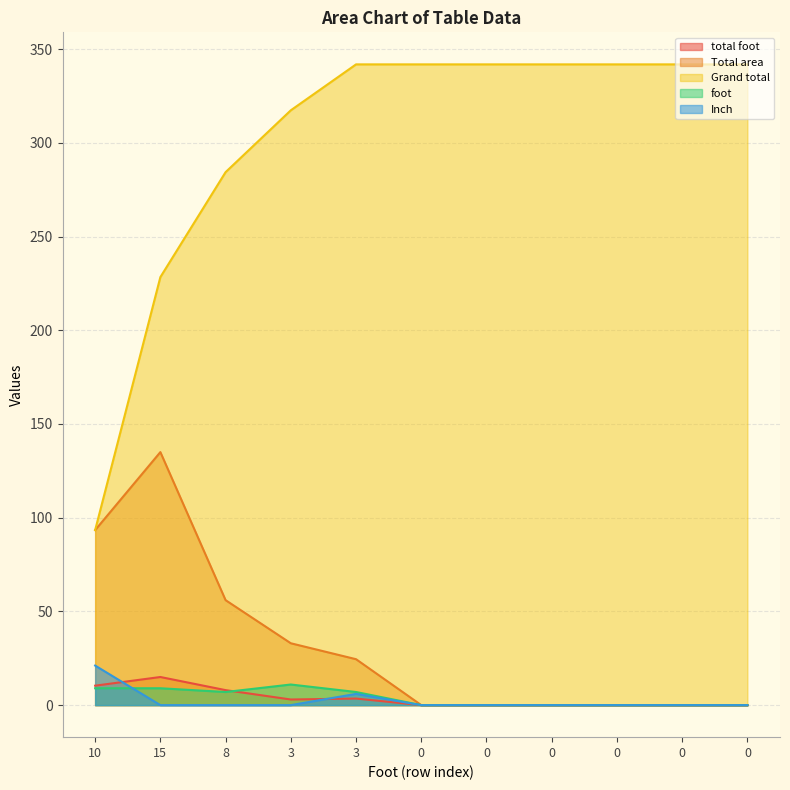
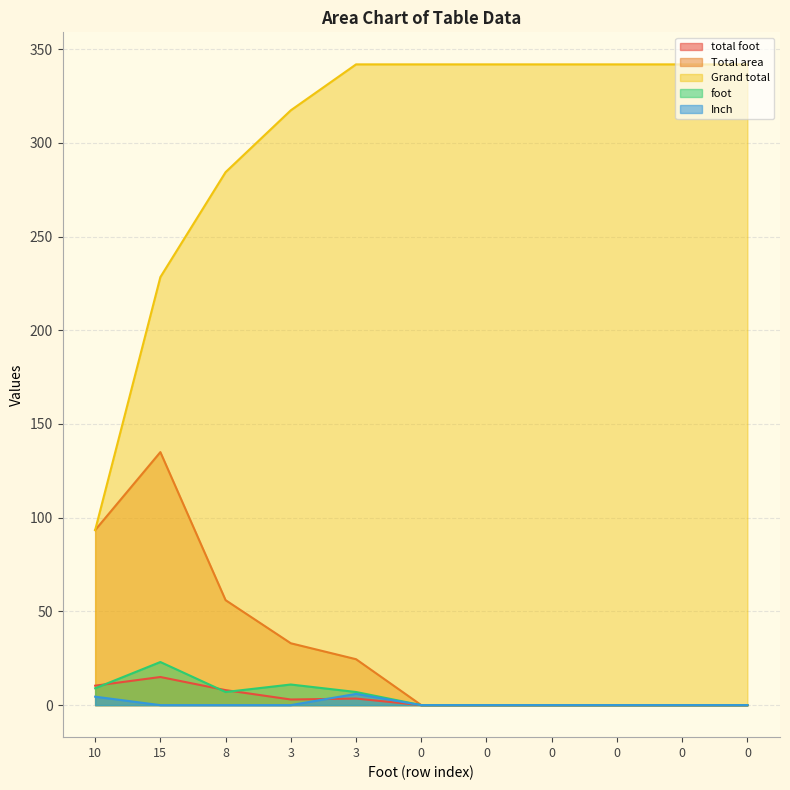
Inch, 10: 21 -> 5
foot, 15: 9 -> 23
